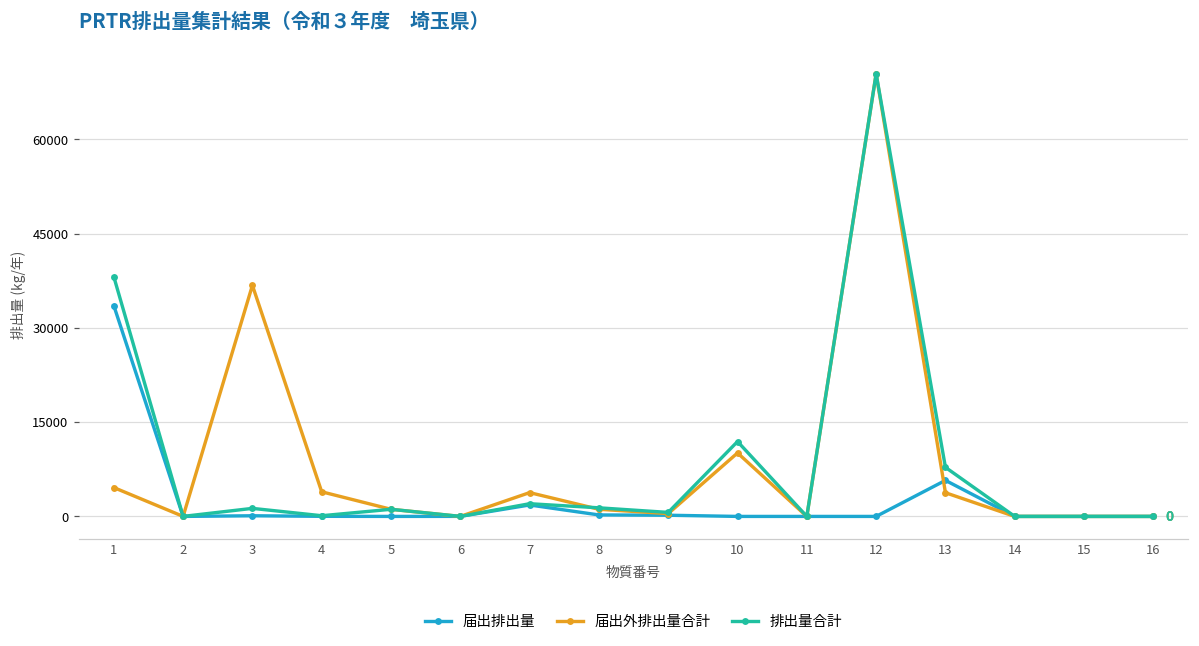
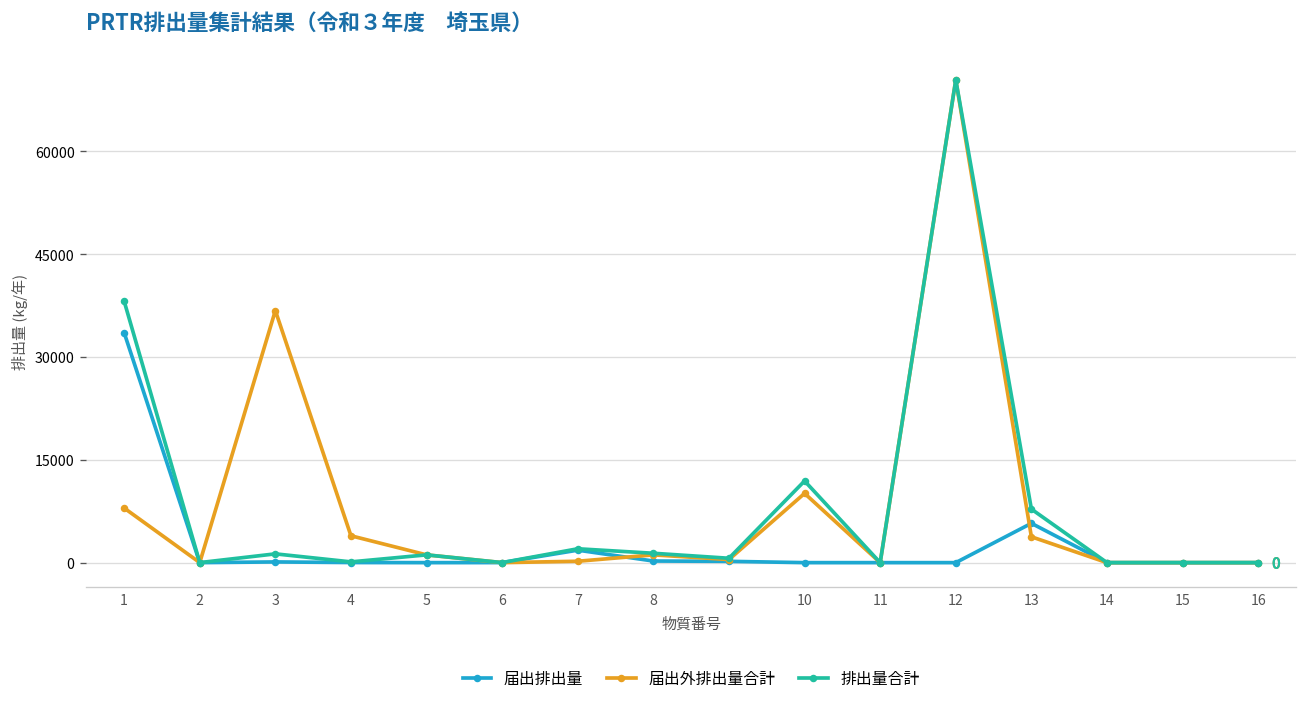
届出外排出量合計, 1: 5000 -> 8000
届出外排出量合計, 7: 4000 -> 0
